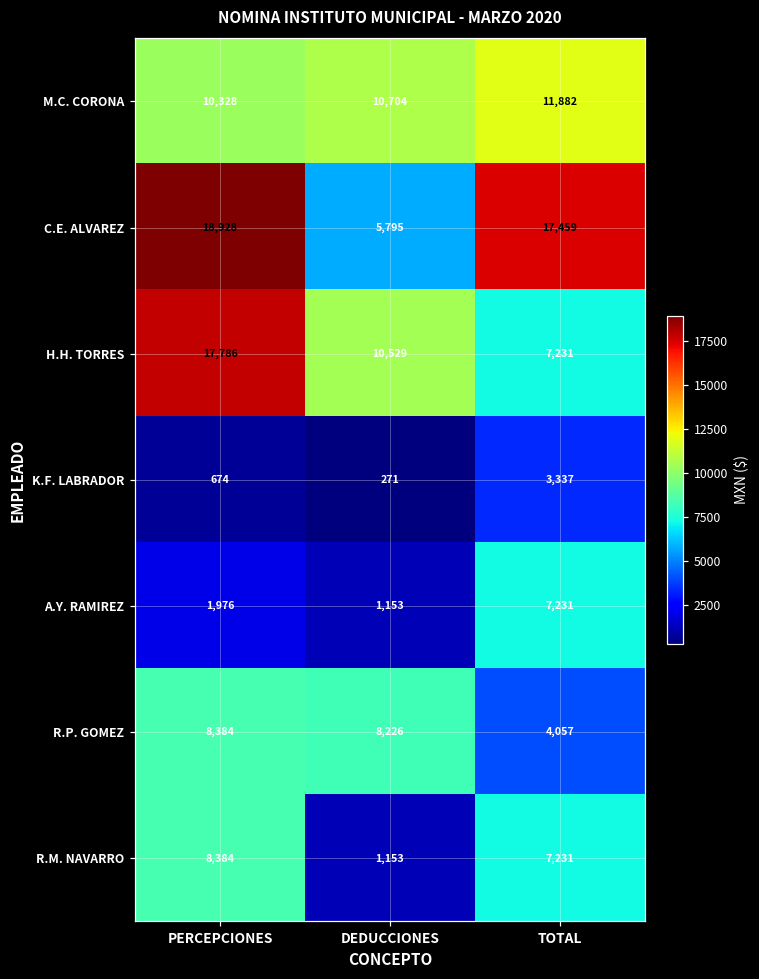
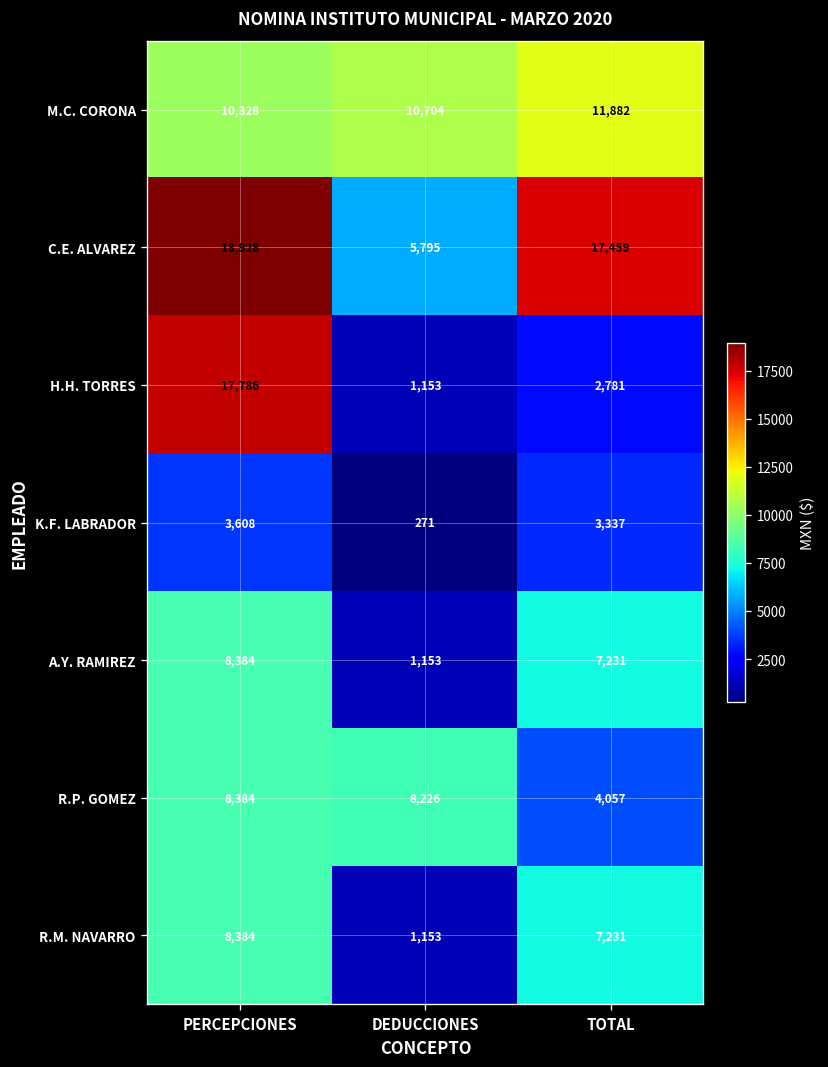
H.H. TORRES, DEDUCCIONES: 10,529 -> 1,153
H.H. TORRES, TOTAL: 7,231 -> 2,781
K.F. LABRADOR, PERCEPCIONES: 674 -> 3,608
A.Y. RAMIREZ, PERCEPCIONES: 1,976 -> 8,384
